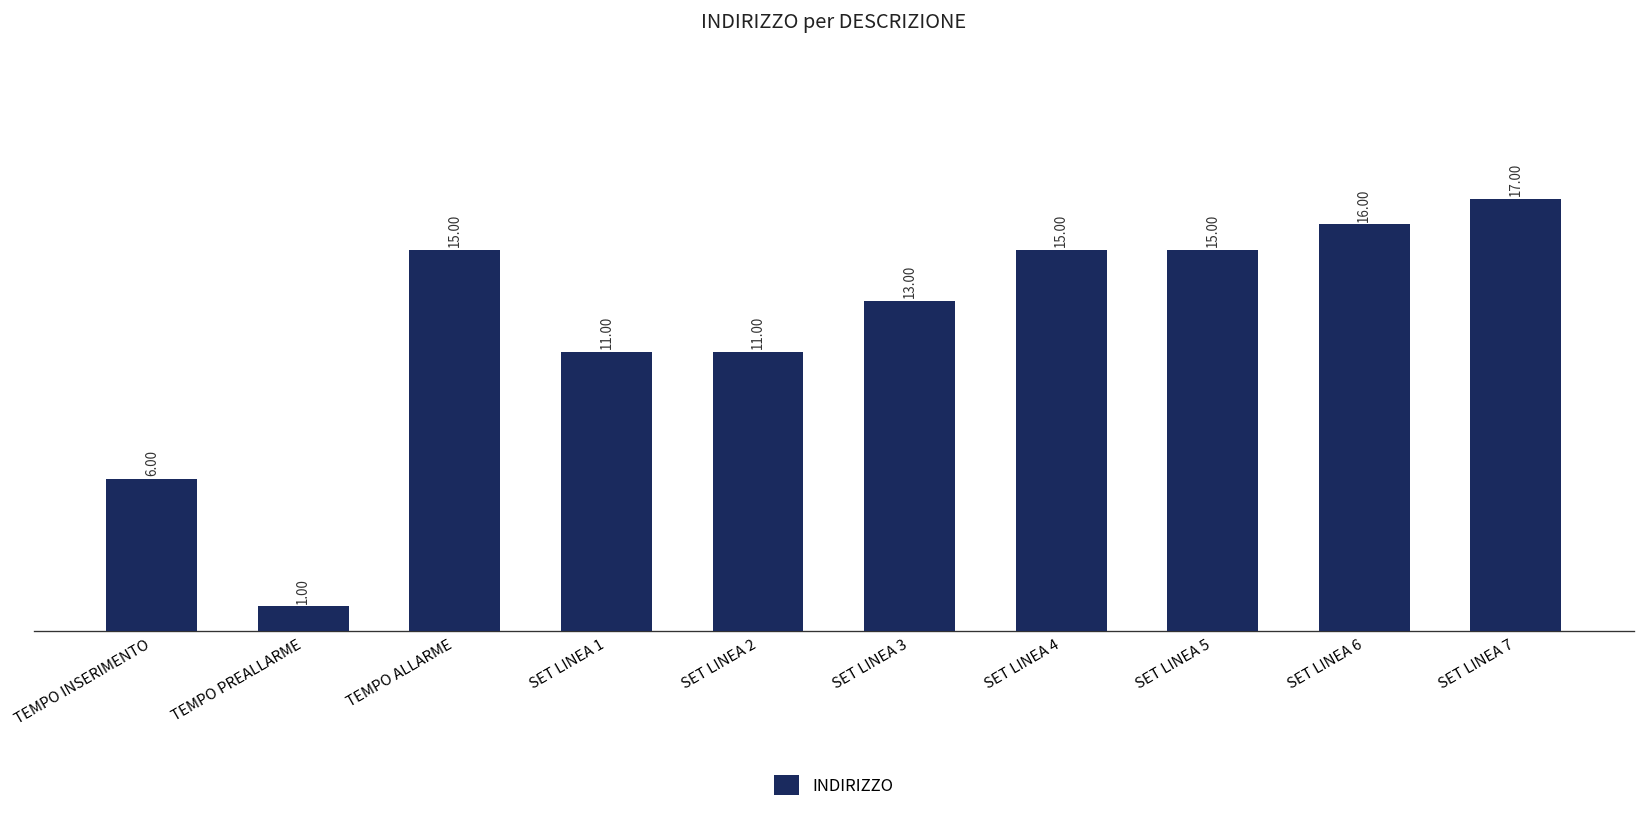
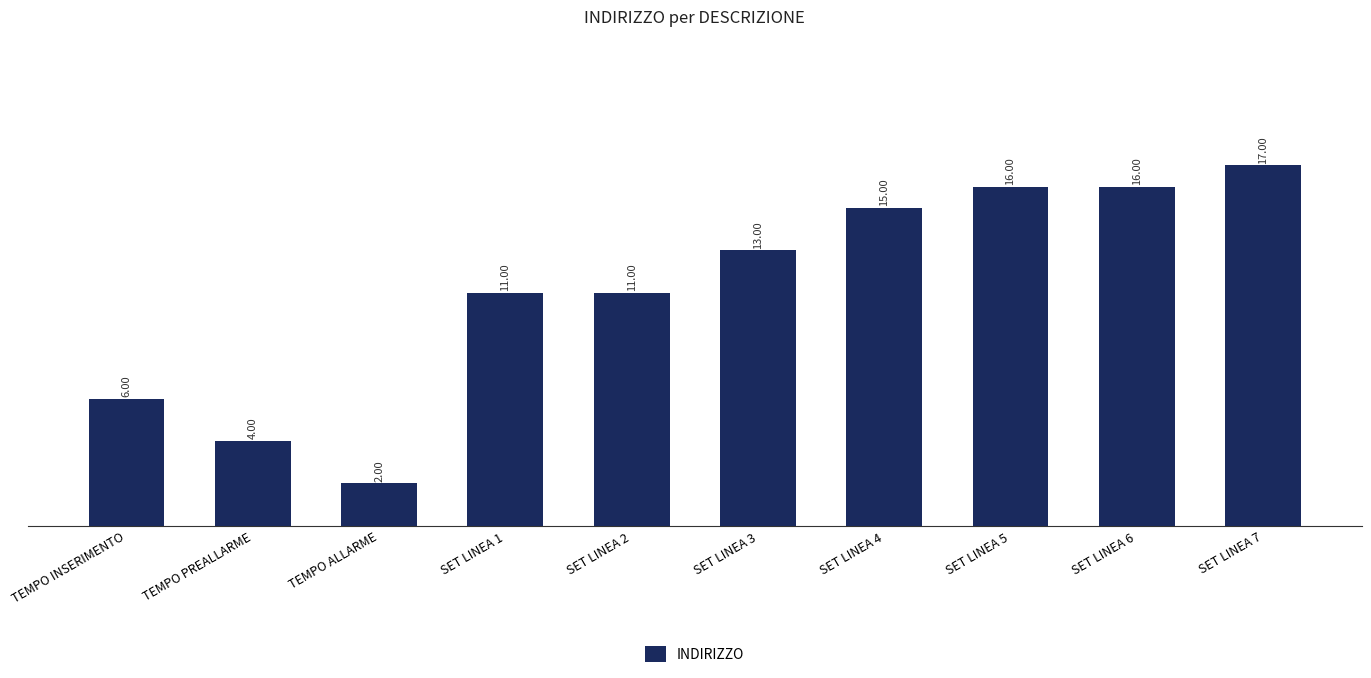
TEMPO PREALLARME: 1.00 -> 4.00
TEMPO ALLARME: 15.00 -> 2.00
SET LINEA 5: 15.00 -> 16.00
